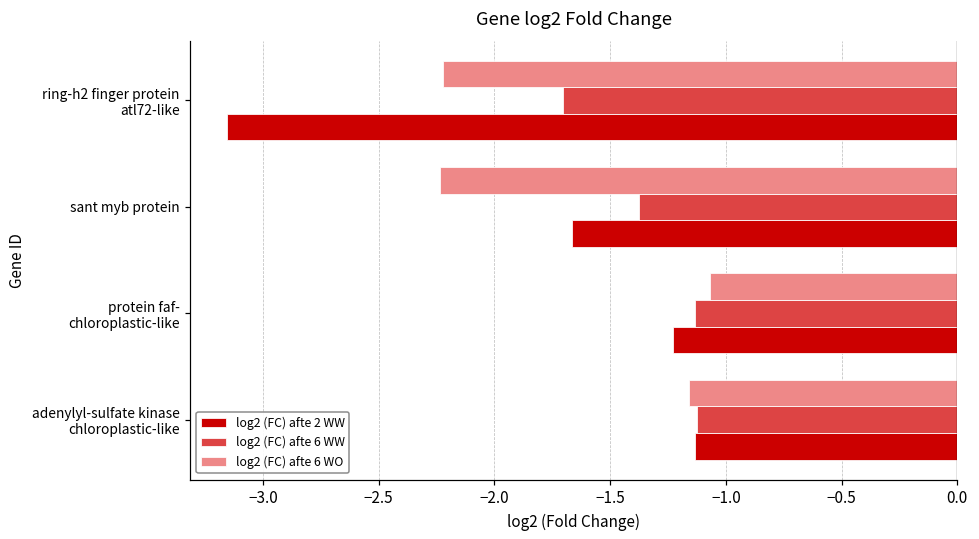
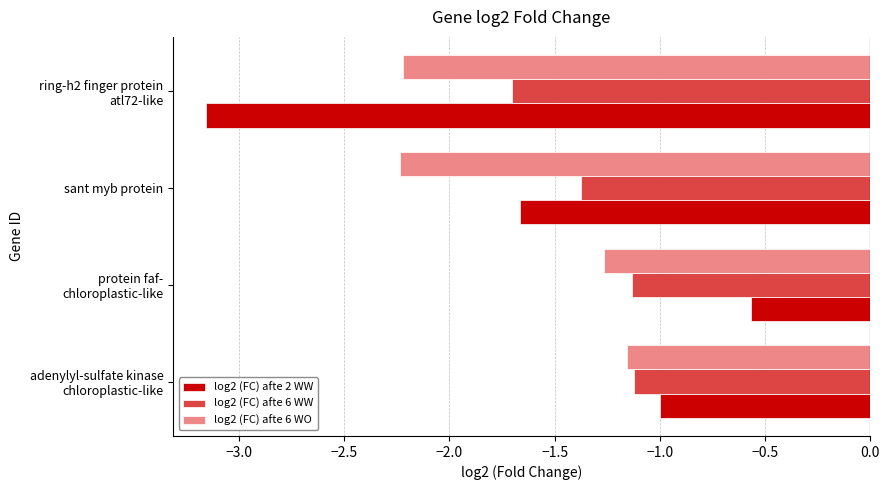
log2 (FC) afte 6 WO, protein faf- chloroplastic-like: -1.07 -> -1.27
log2 (FC) afte 2 WW, protein faf- chloroplastic-like: -1.23 -> -0.57
log2 (FC) afte 2 WW, adenylyl-sulfate kinase chloroplastic-like: -1.13 -> -1.00
